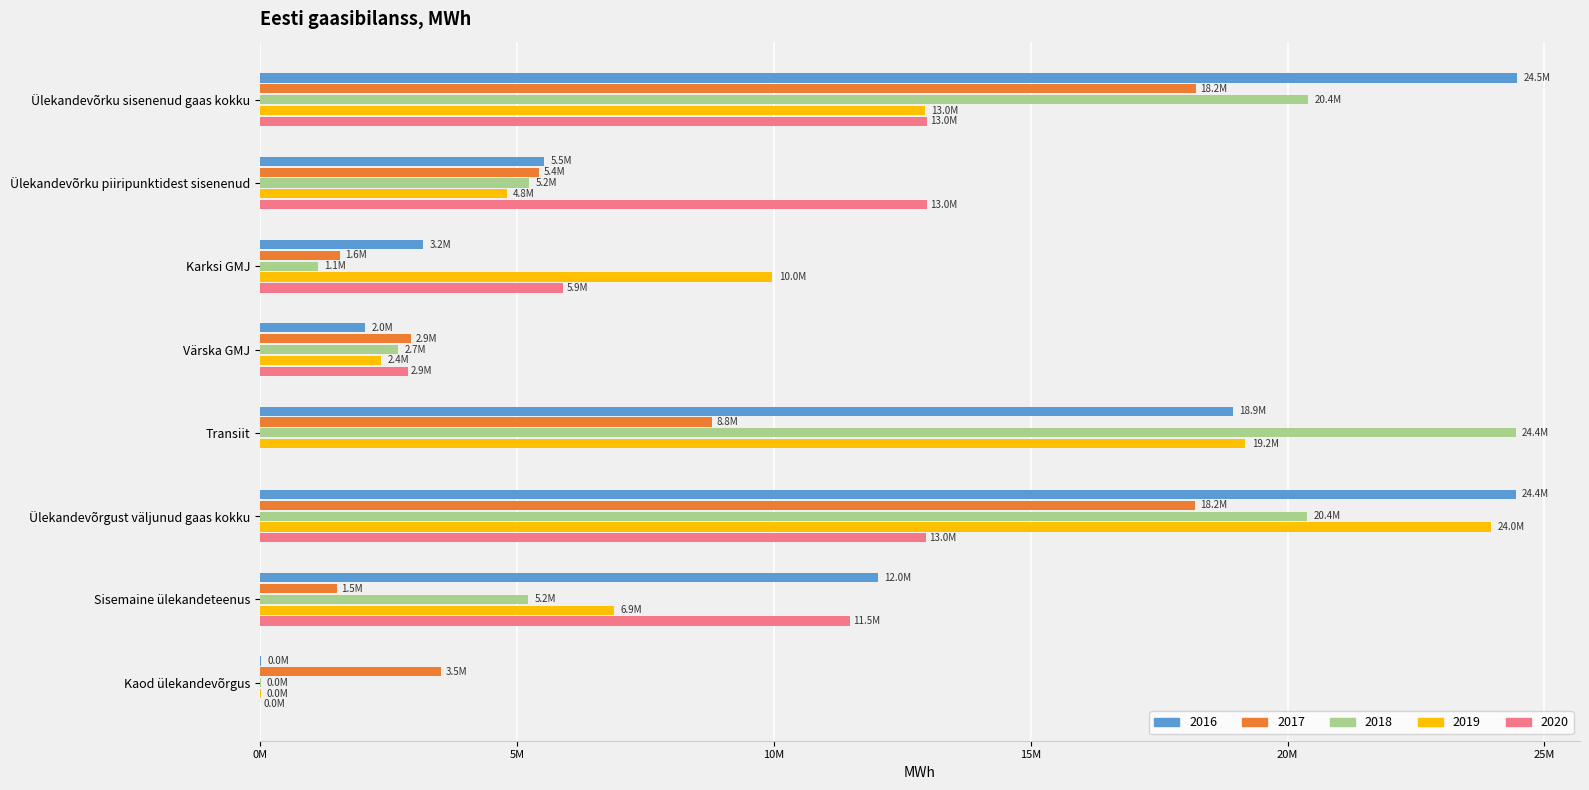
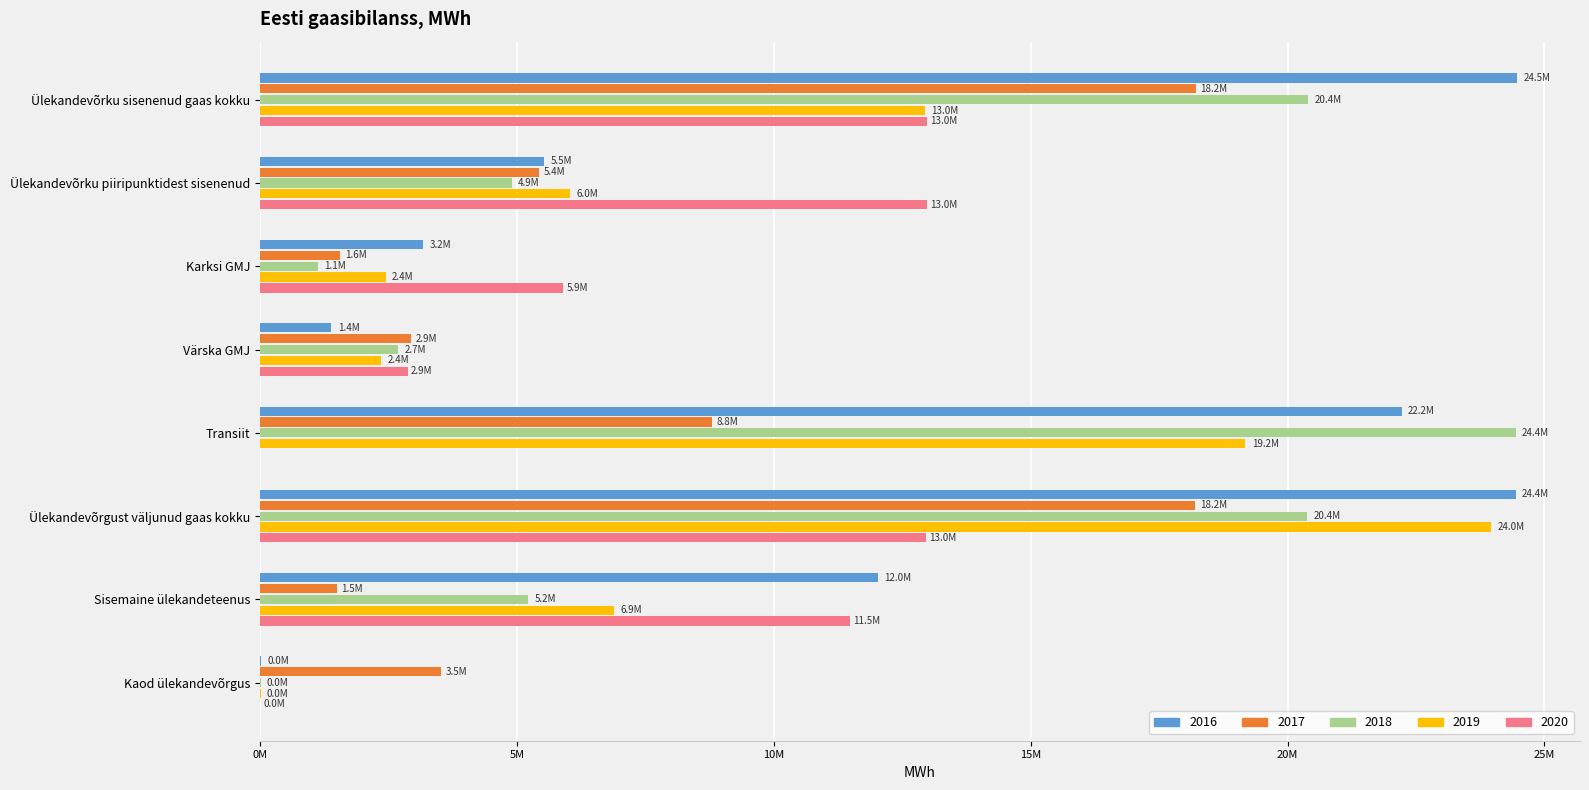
2018, Ülekandevõrku piiripunktidest sisenenud: 5.2M -> 4.9M
2019, Ülekandevõrku piiripunktidest sisenenud: 4.8M -> 6.0M
2019, Karksi GMJ: 10.0M -> 2.4M
2016, Värska GMJ: 2.0M -> 1.4M
2016, Transiit: 18.9M -> 22.2M
